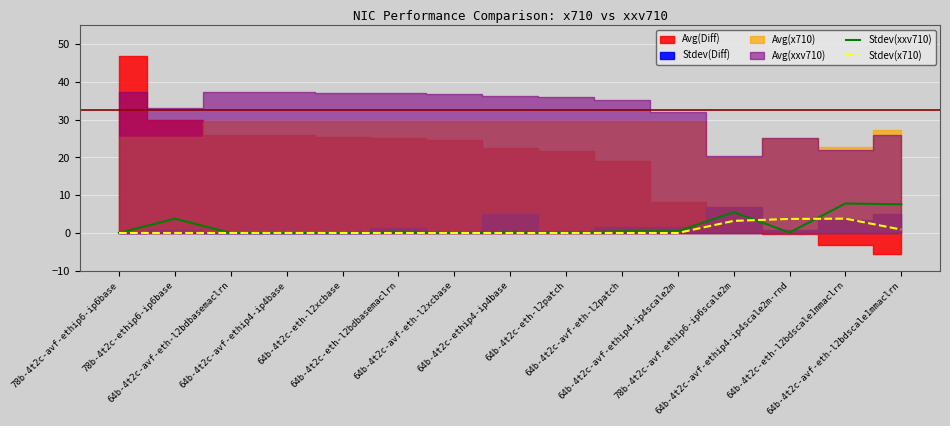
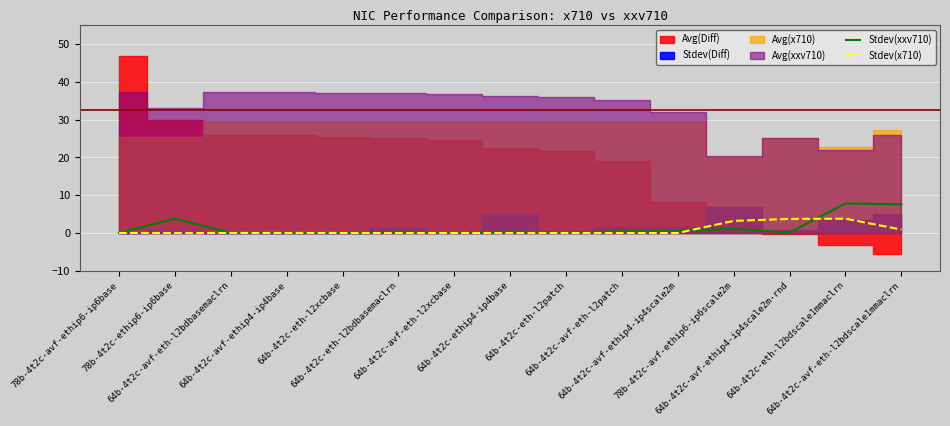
Stdev(xxv710), 78b-4t2c-avf-ethip6-ip6scale2m: 5 -> 1
